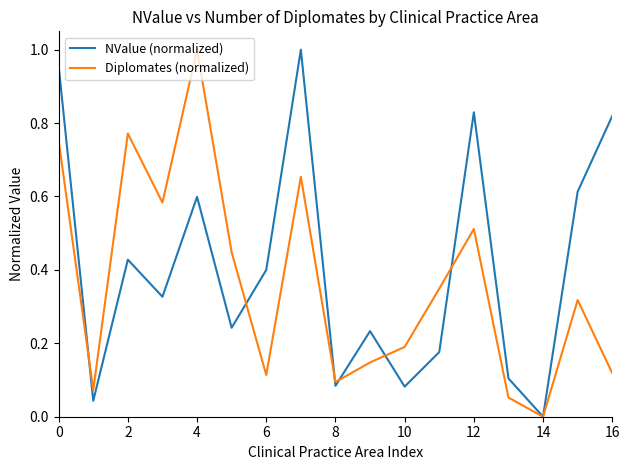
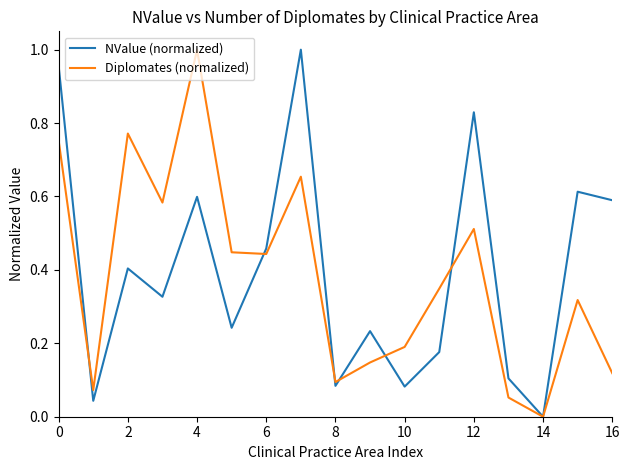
NValue (normalized), 2: 0.43 -> 0.40
NValue (normalized), 6: 0.40 -> 0.46
Diplomates (normalized), 6: 0.11 -> 0.44
NValue (normalized), 16: 0.82 -> 0.59
